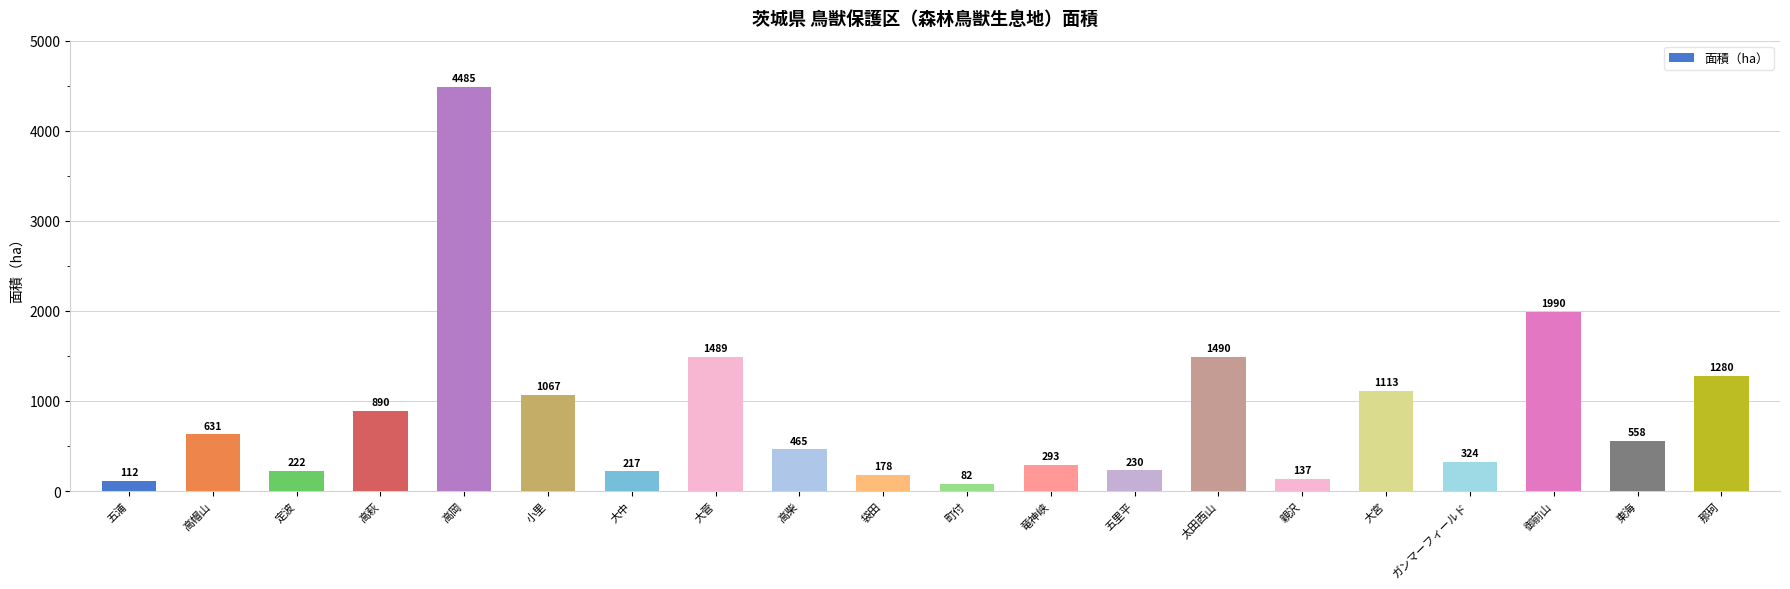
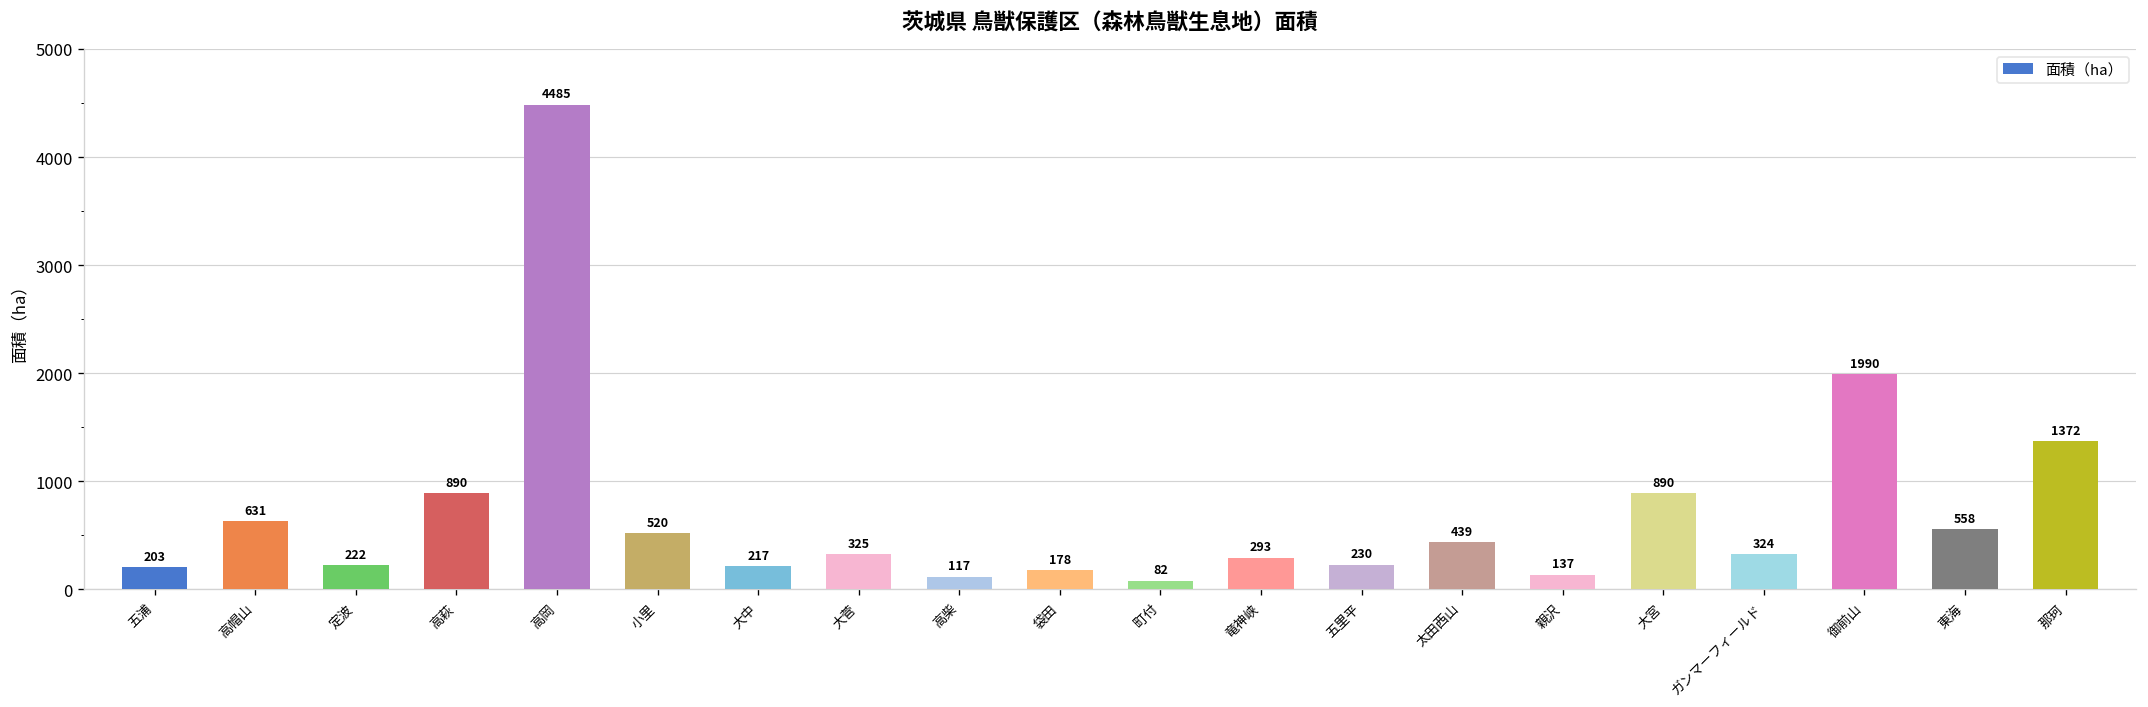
五浦: 112 -> 203
小里: 1067 -> 520
大菅: 1489 -> 325
高柴: 465 -> 117
太田西山: 1490 -> 439
大宮: 1113 -> 890
那珂: 1280 -> 1372
